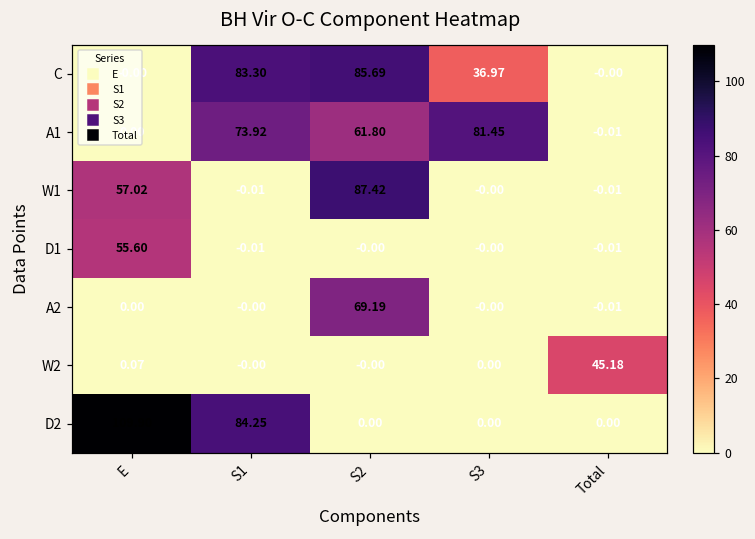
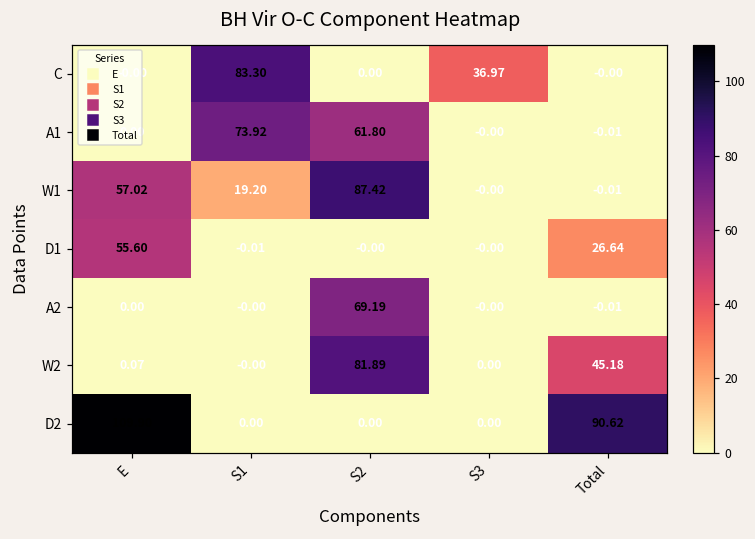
C, S2: 85.69 -> 0.00
A1, S3: 81.45 -> -0.00
W1, S1: -0.01 -> 19.20
D1, Total: -0.01 -> 26.64
W2, S2: -0.00 -> 81.89
D2, S1: 84.25 -> 0.00
D2, Total: 0.00 -> 90.62
